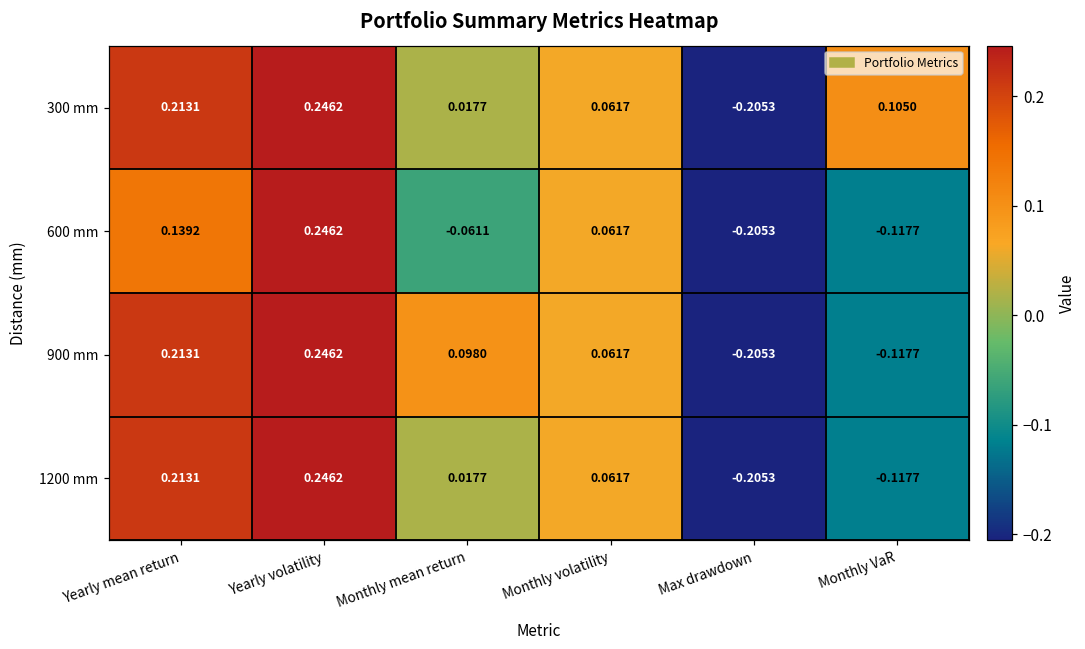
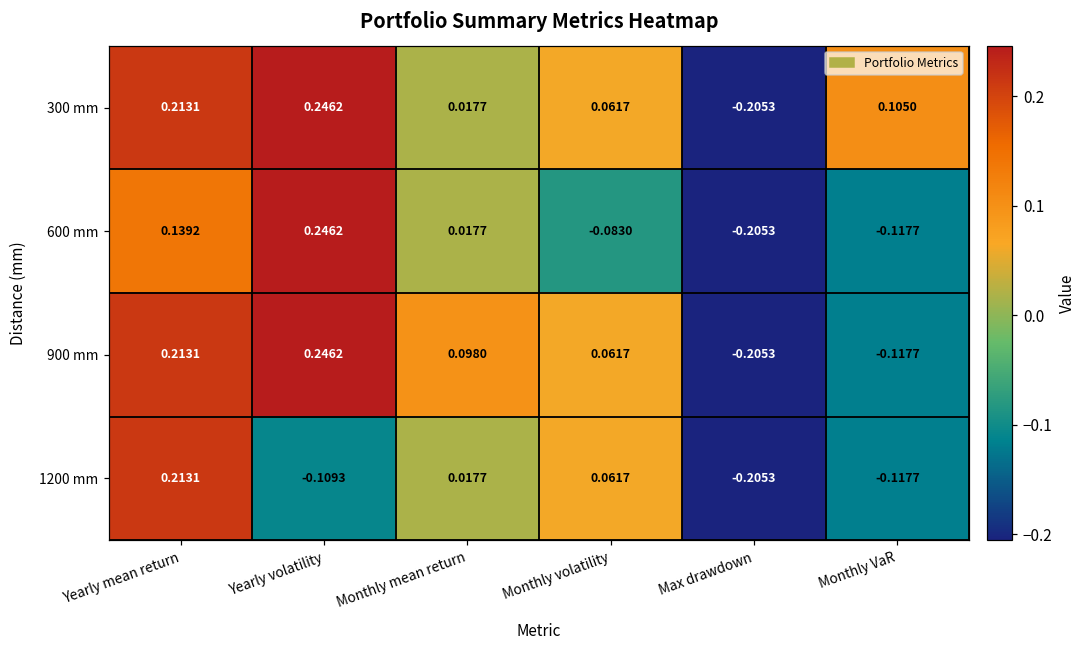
600 mm, Monthly mean return: -0.0611 -> 0.0177
600 mm, Monthly volatility: 0.0617 -> -0.0830
1200 mm, Yearly volatility: 0.2462 -> -0.1093
